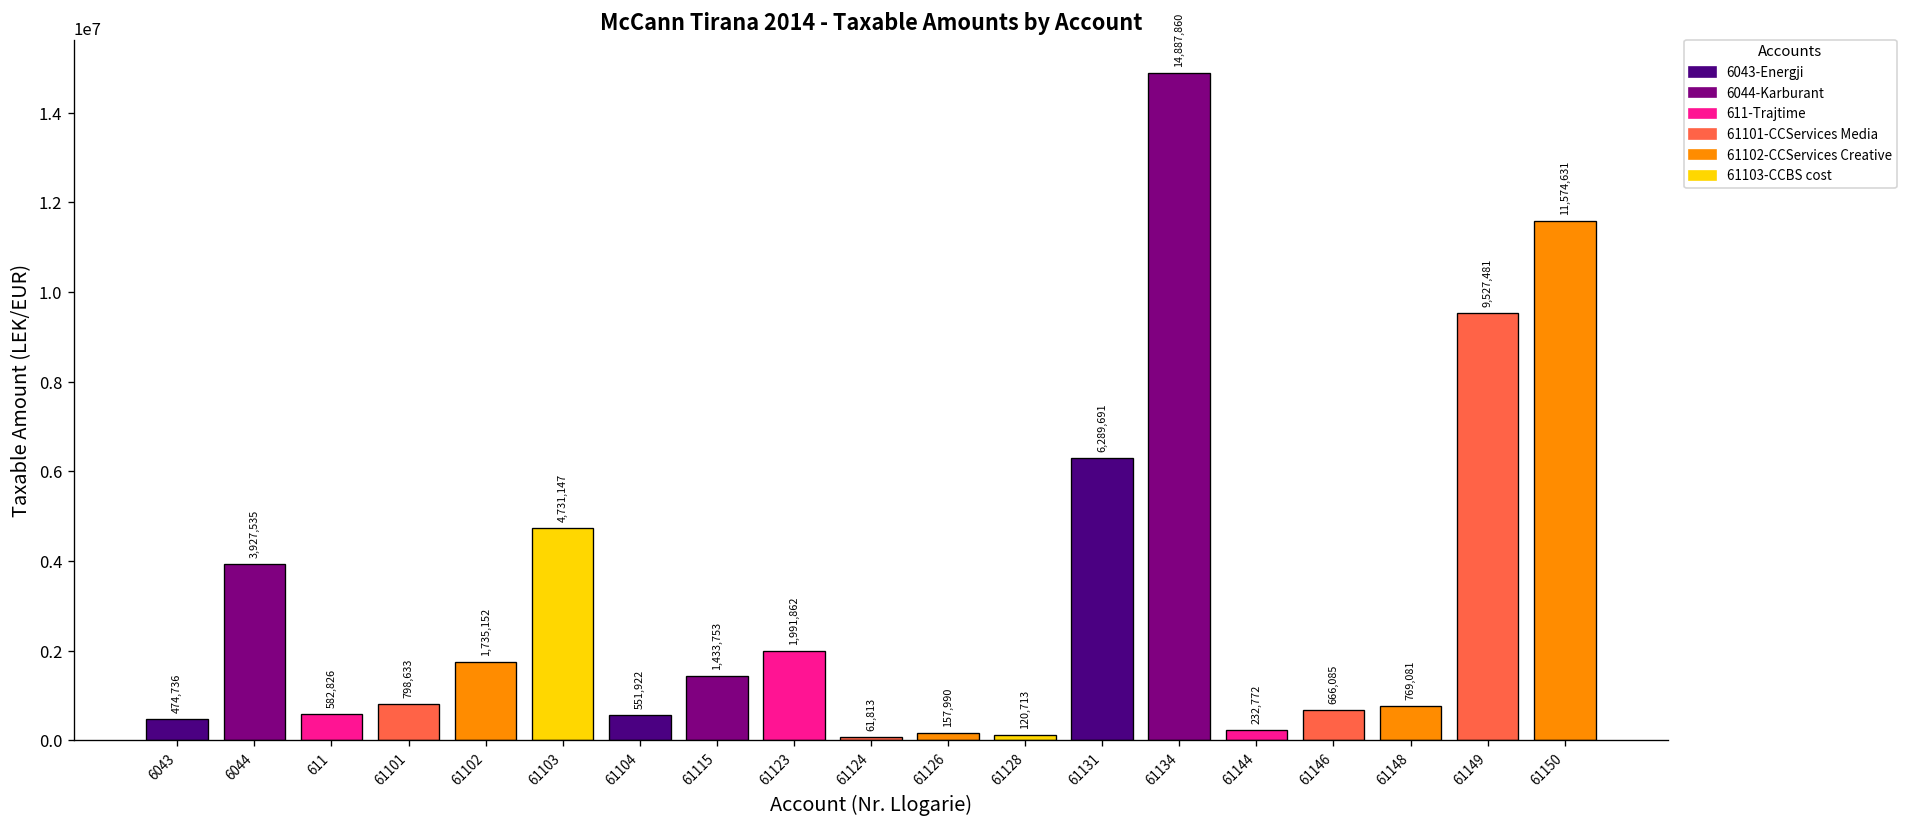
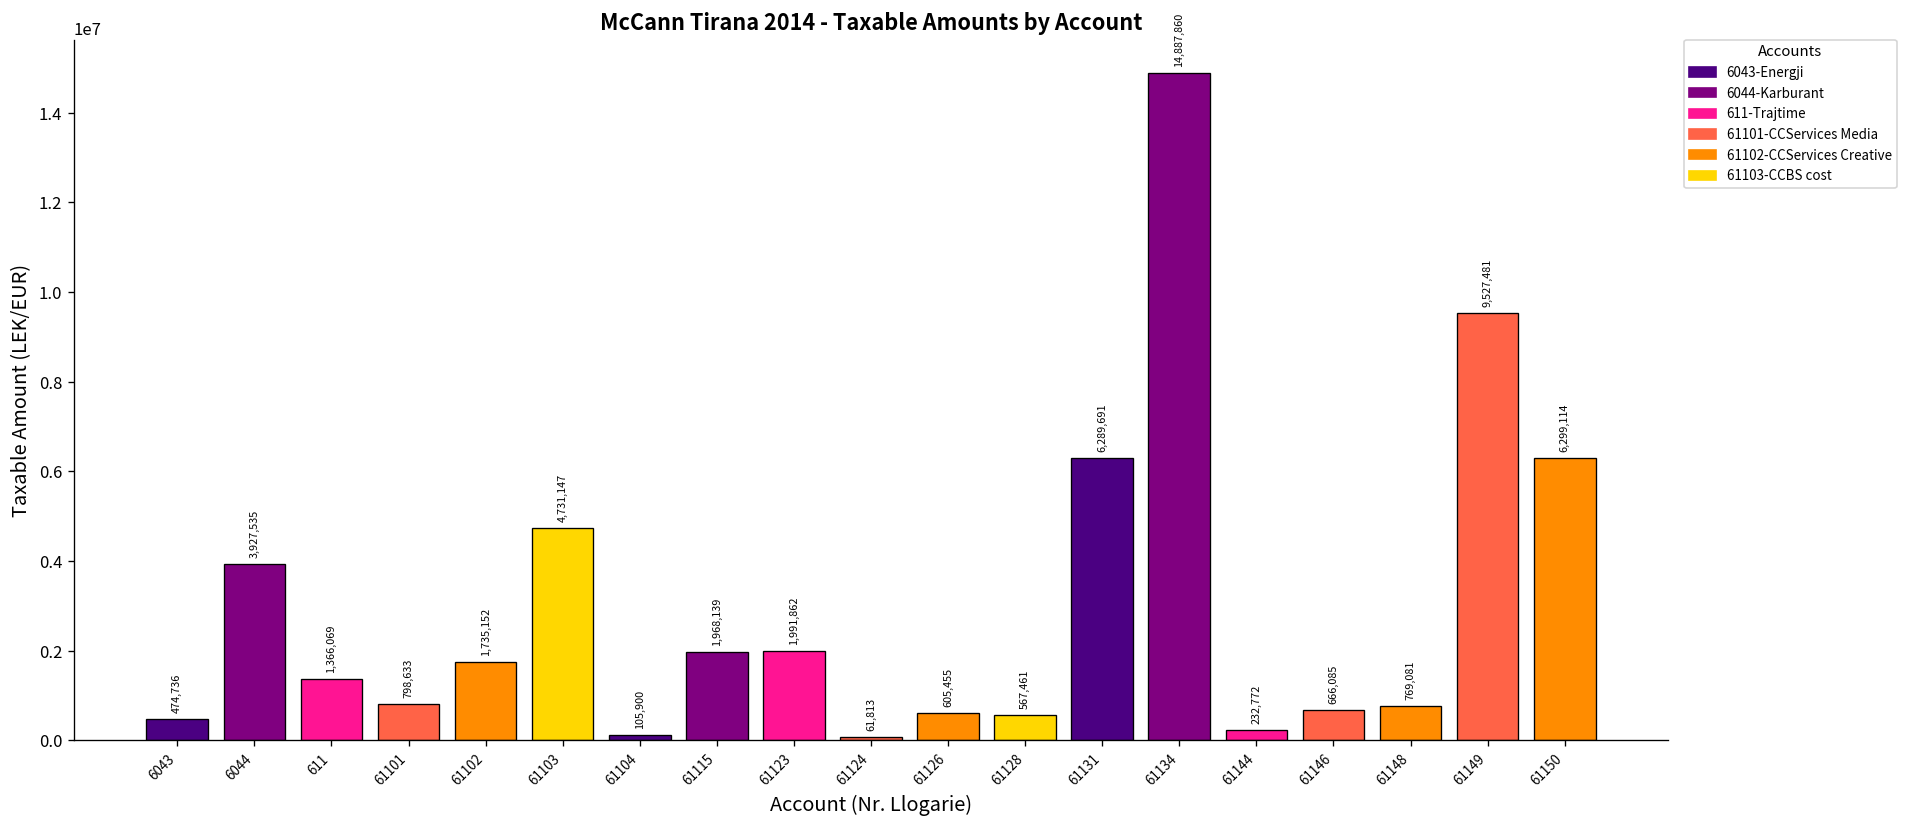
611: 582,826 -> 1,366,069
61104: 551,922 -> 105,900
61115: 1,433,753 -> 1,968,139
61126: 157,990 -> 605,455
61128: 120,713 -> 567,461
61150: 11,574,631 -> 6,299,114
